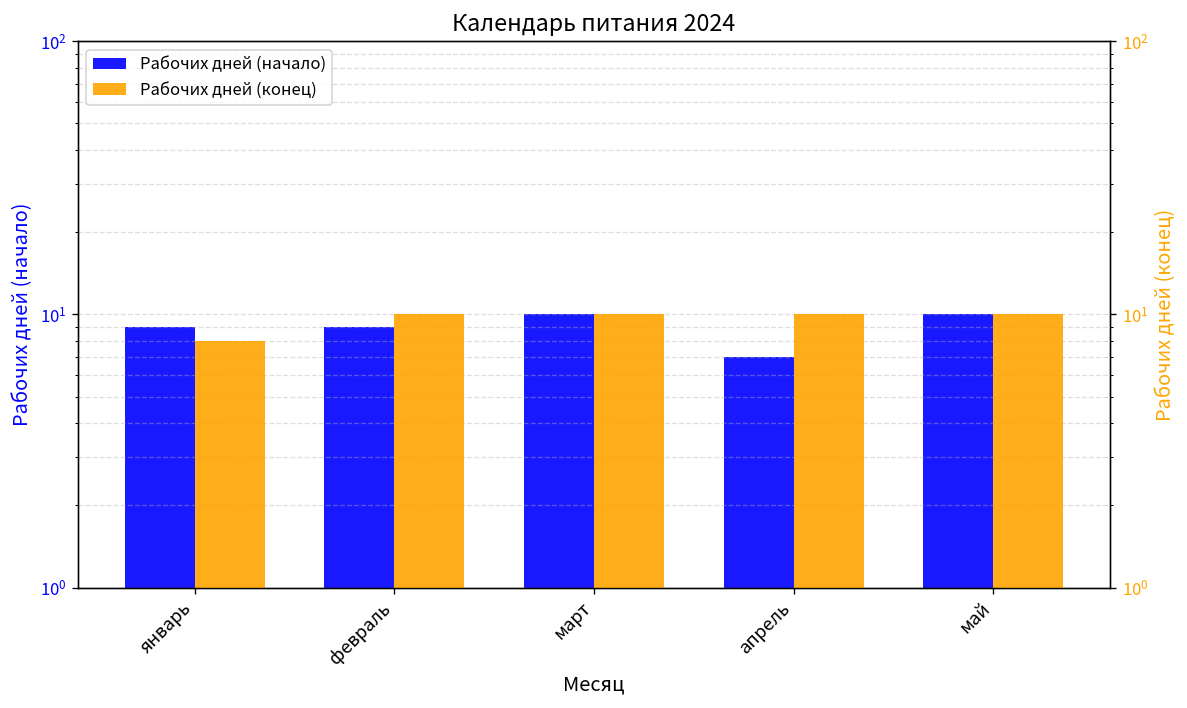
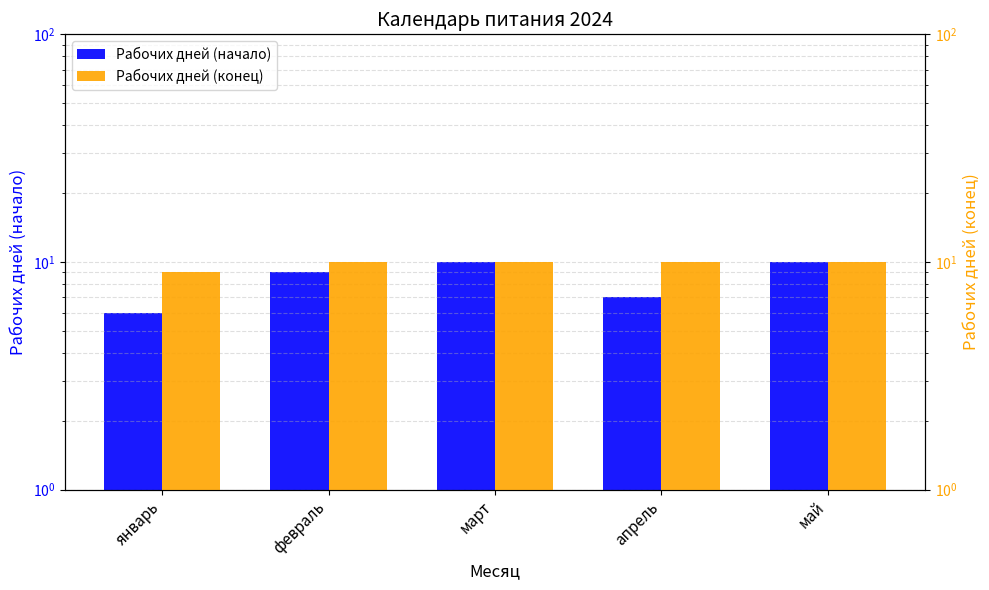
Рабочих дней (начало), январь: 9 -> 6
Рабочих дней (конец), январь: 8 -> 9
